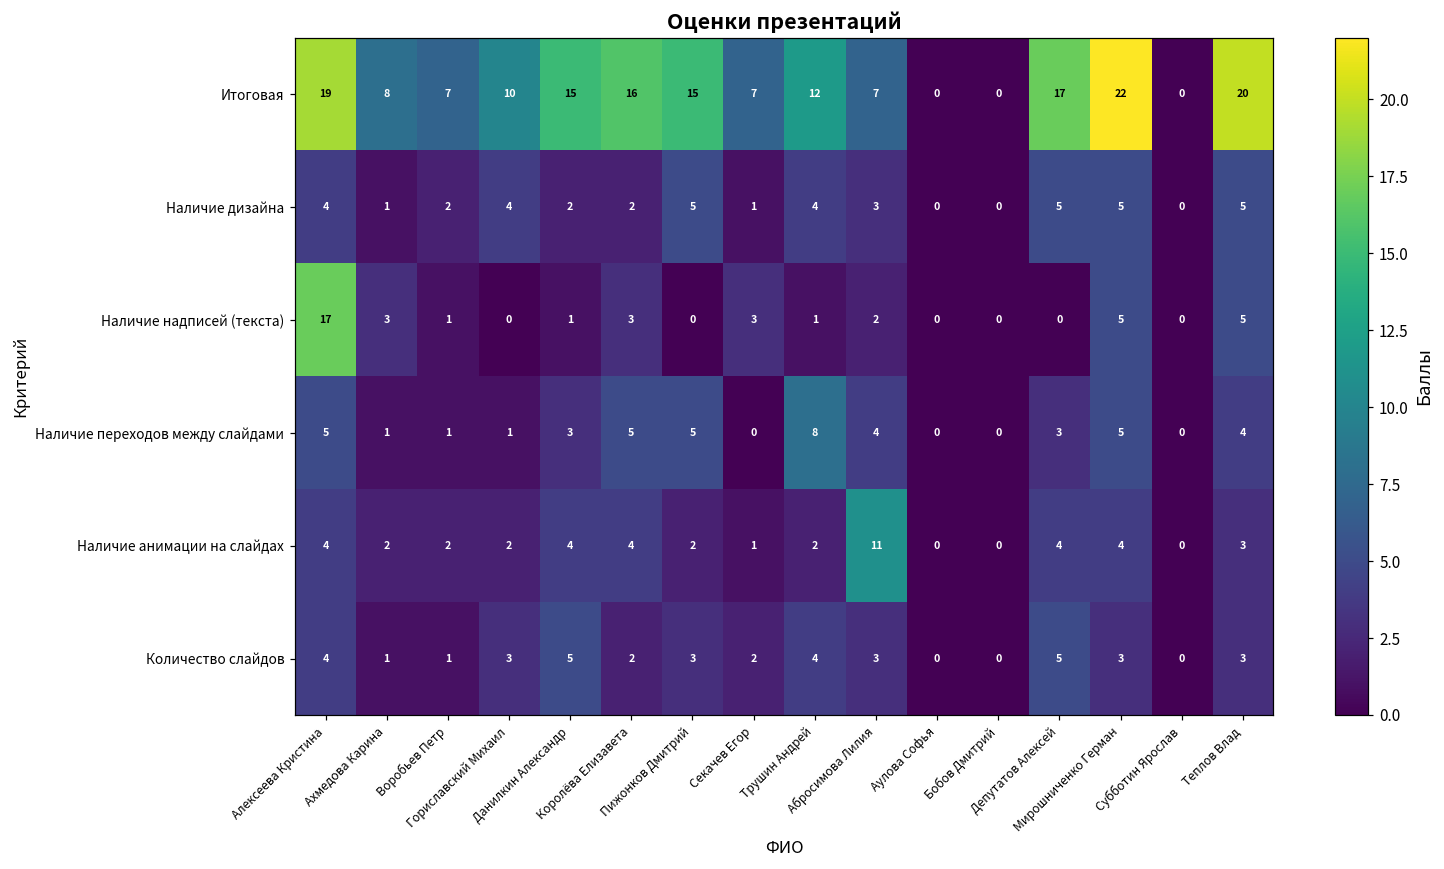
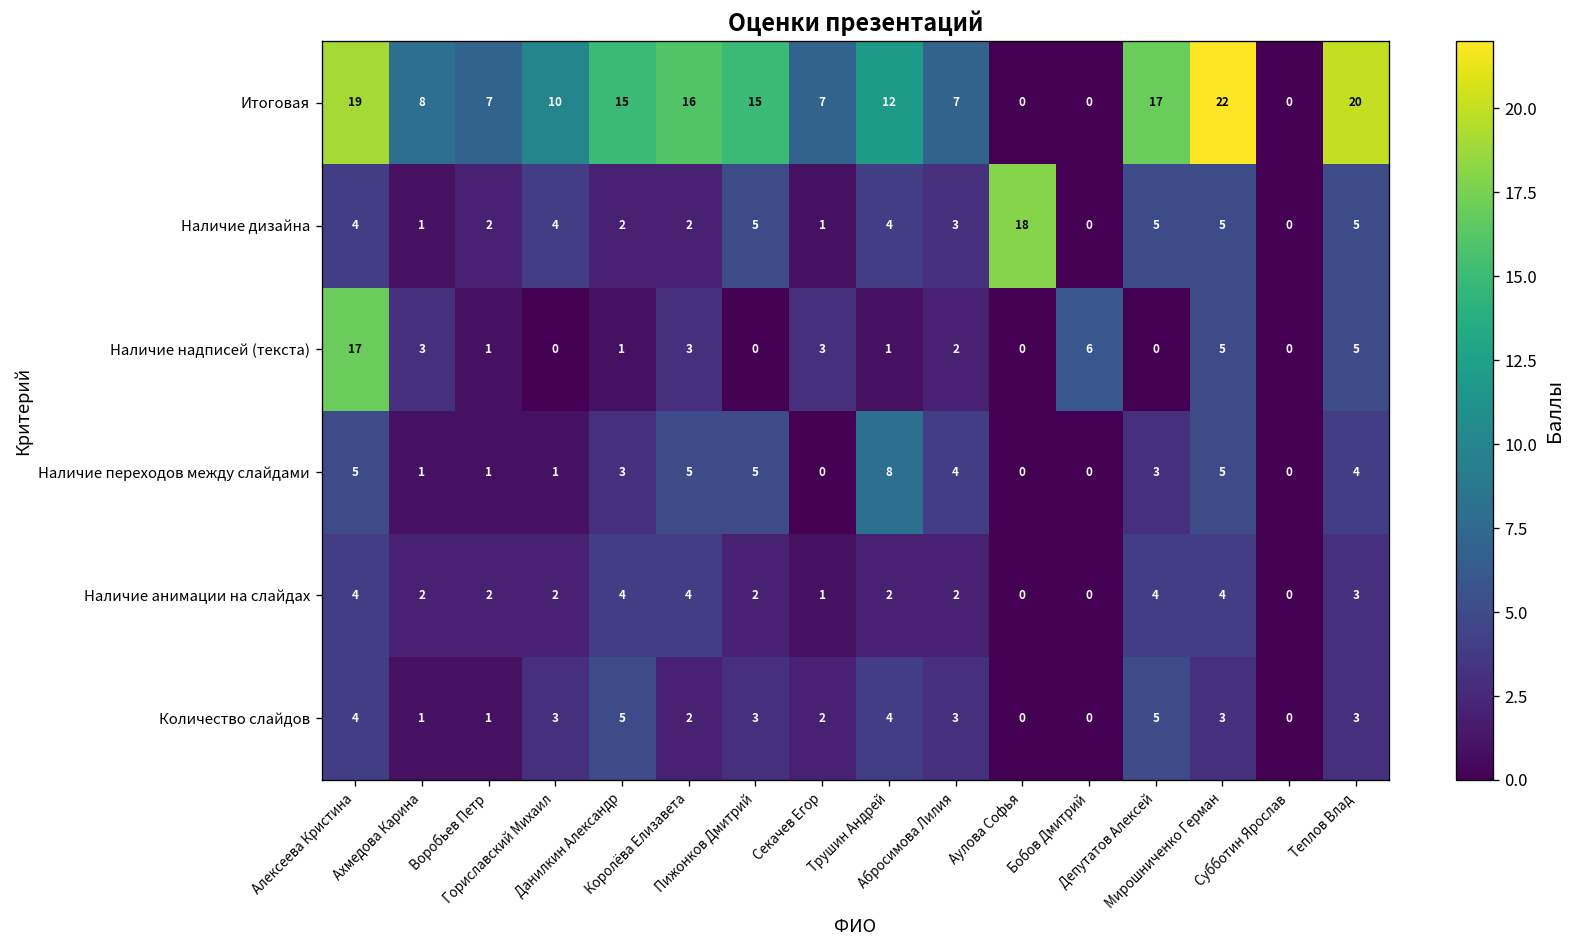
Наличие дизайна, Аулова Софья: 0 -> 18
Наличие надписей (текста), Бобов Дмитрий: 0 -> 6
Наличие анимации на слайдах, Абросимова Лилия: 11 -> 2
